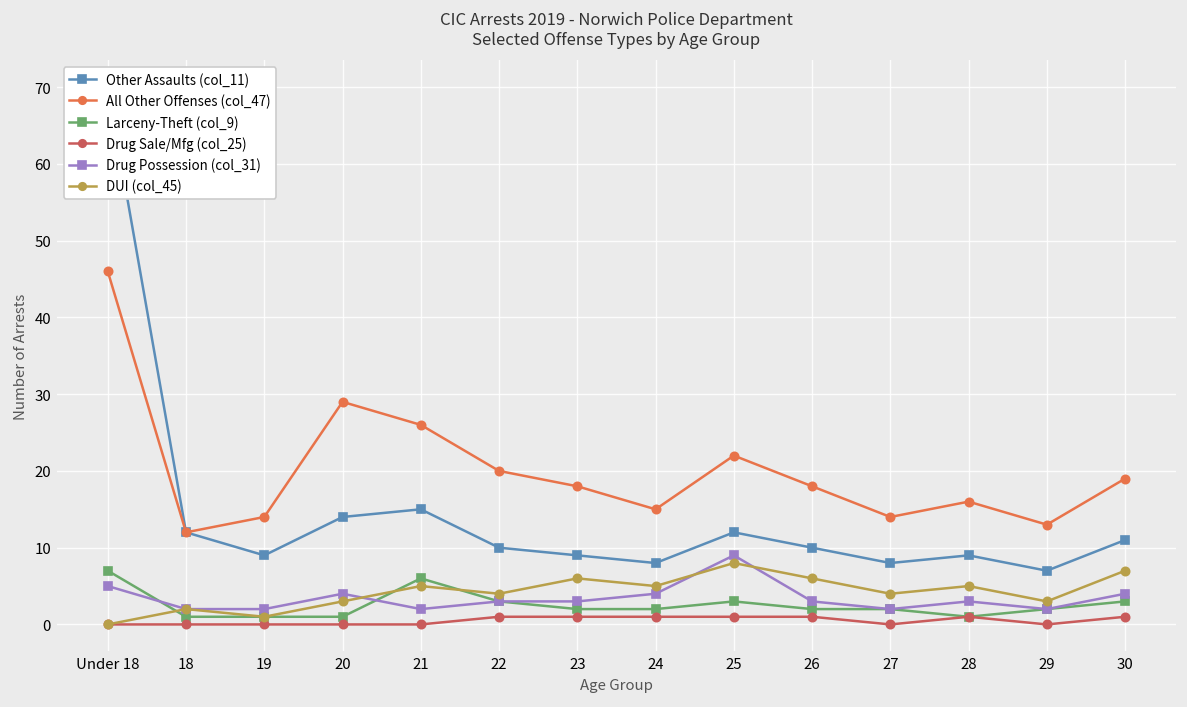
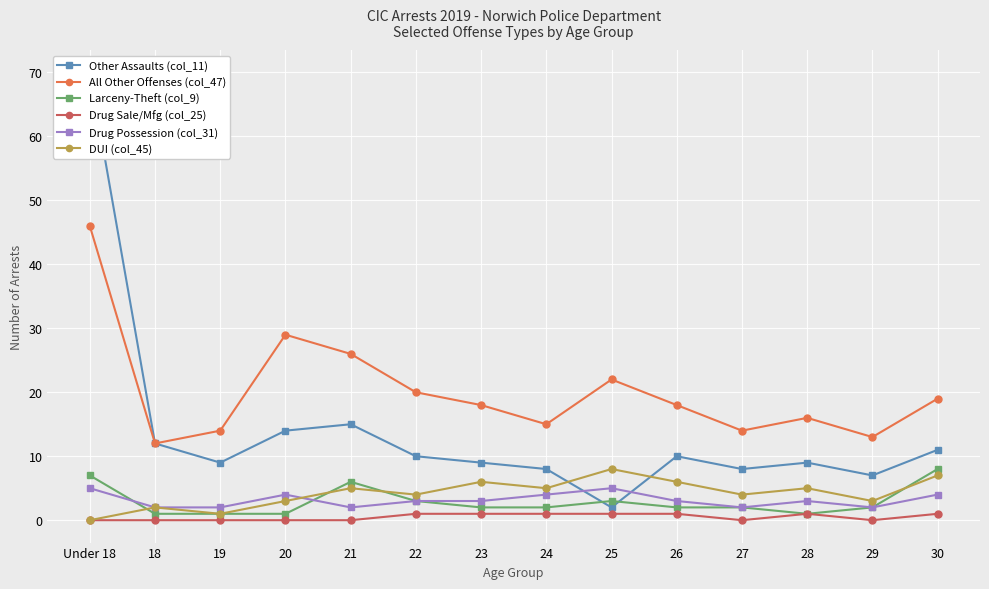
Other Assaults (col_11), 25: 12 -> 2
Drug Possession (col_31), 25: 9 -> 5
Larceny-Theft (col_9), 30: 3 -> 8
